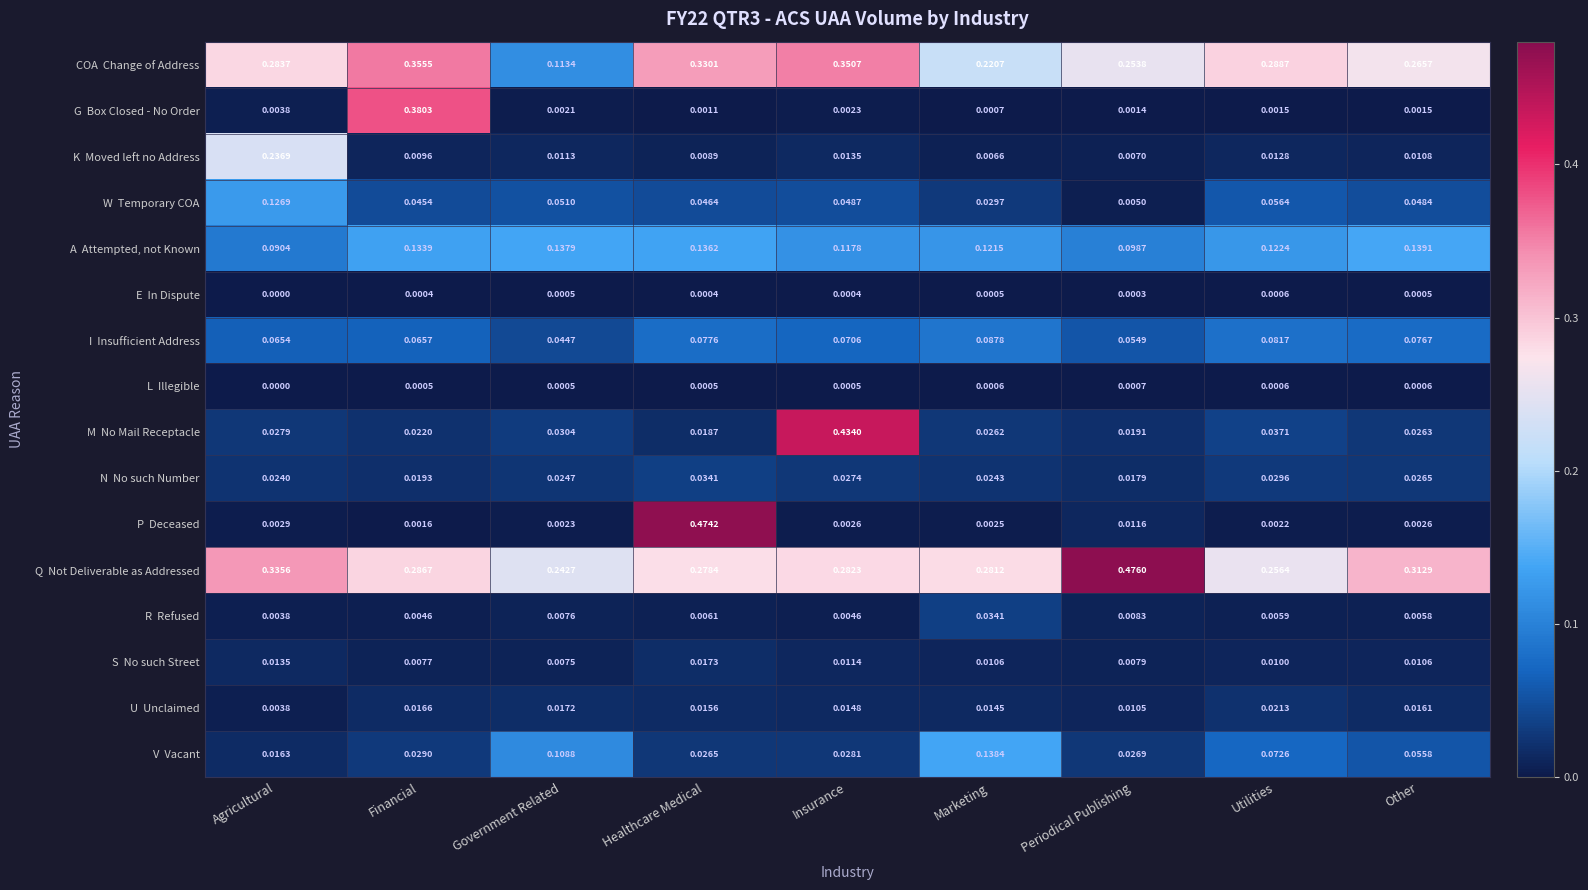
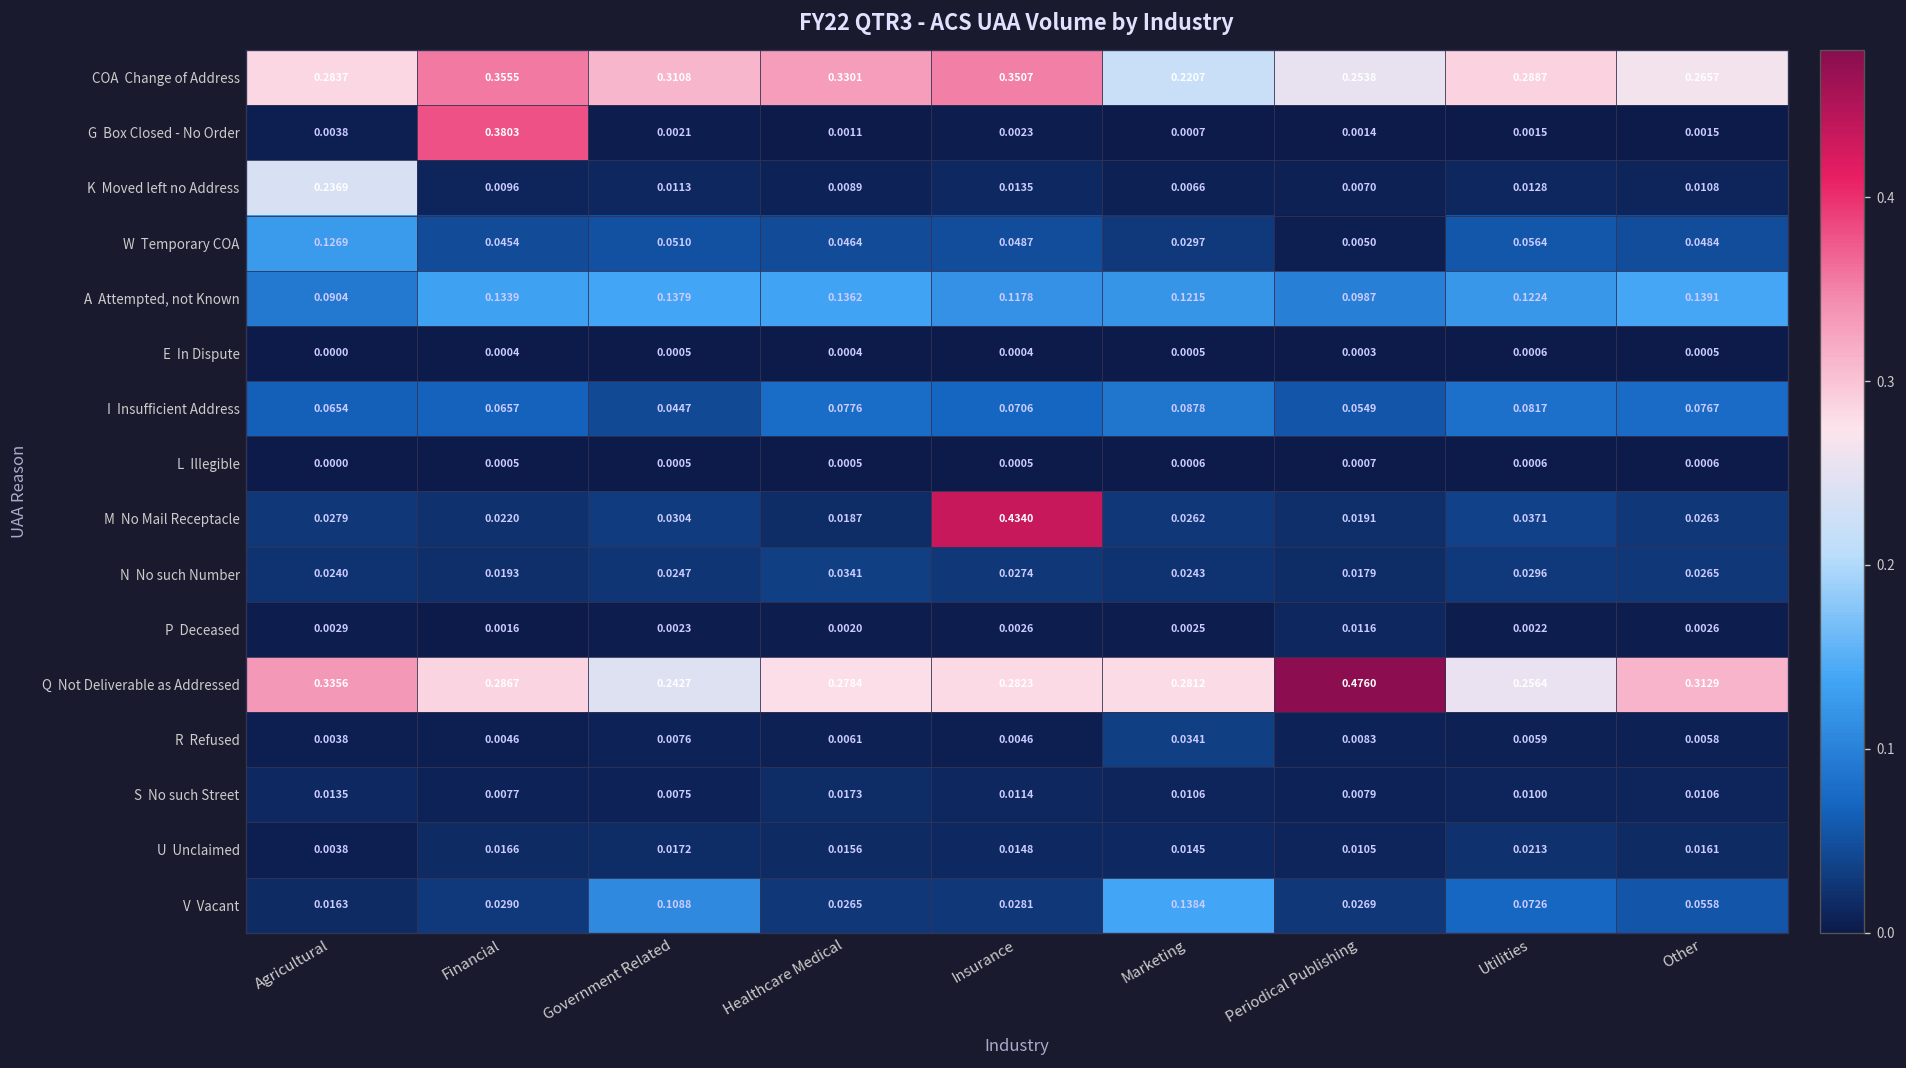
COA Change of Address, Government Related: 0.1134 -> 0.3108
P Deceased, Healthcare Medical: 0.4742 -> 0.0020
